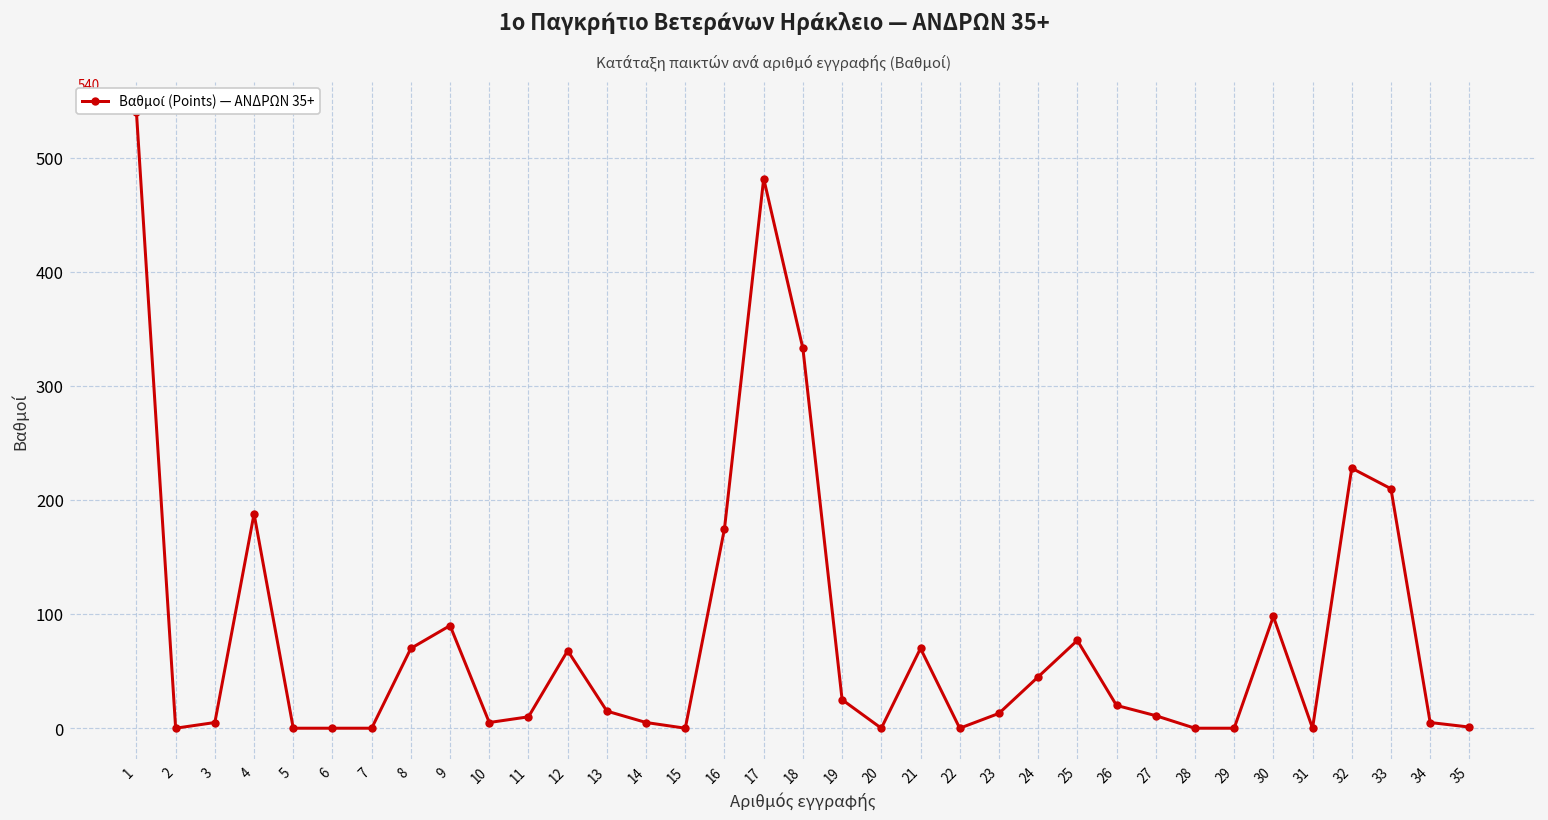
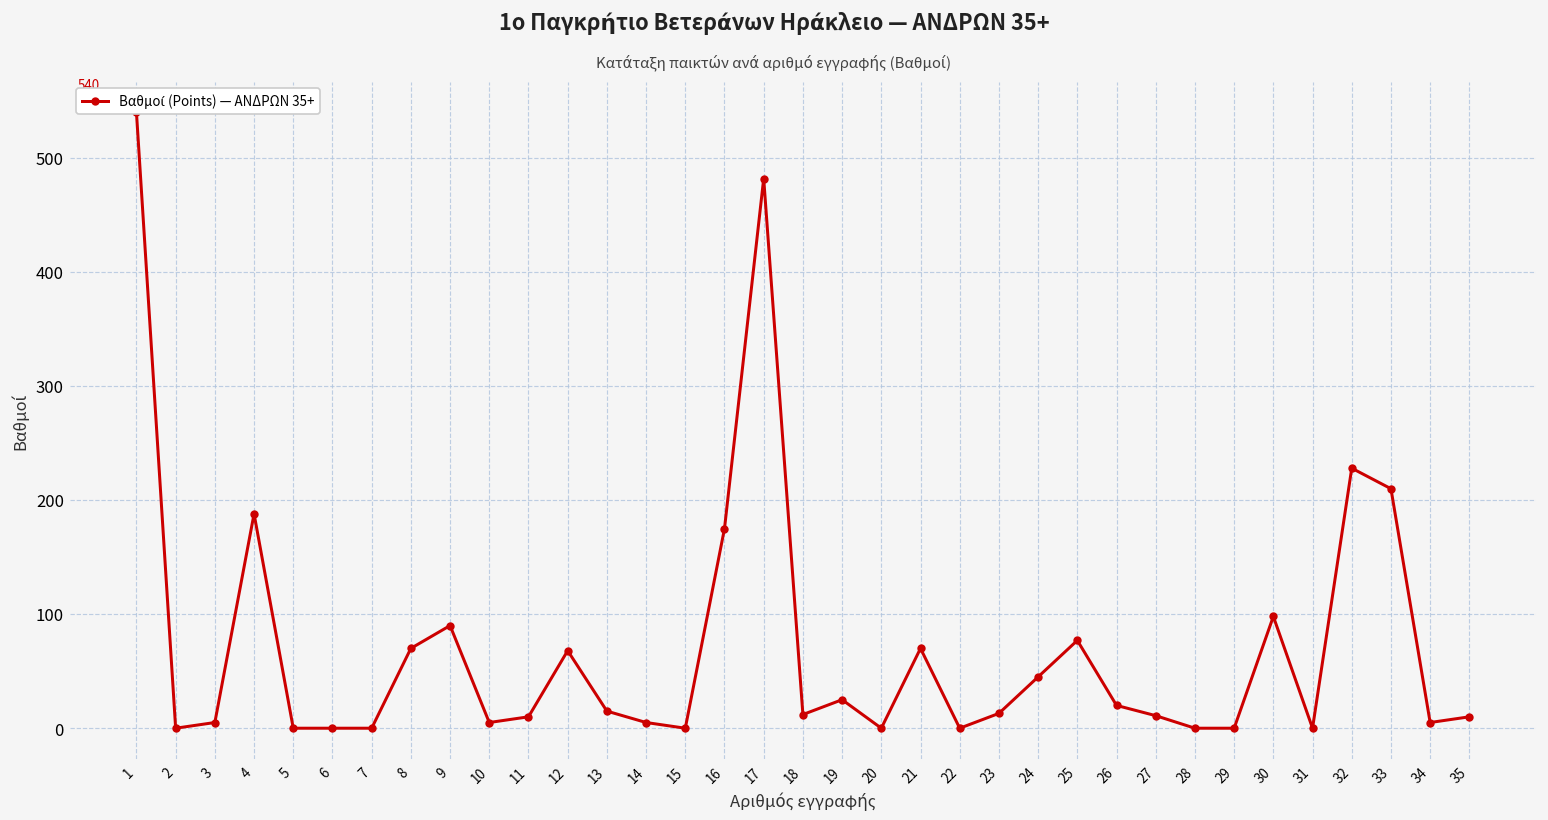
18: 330 -> 10
35: 0 -> 10
